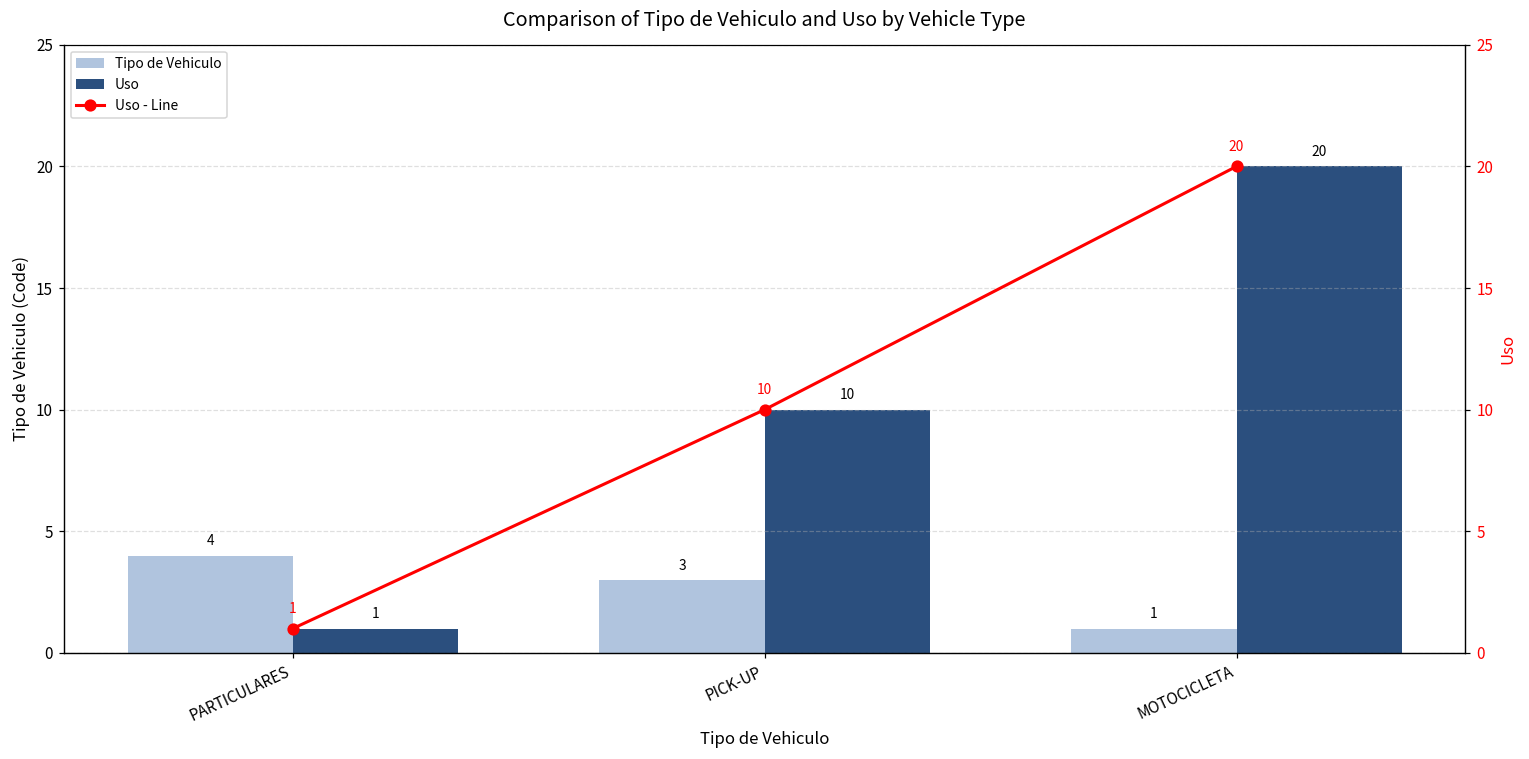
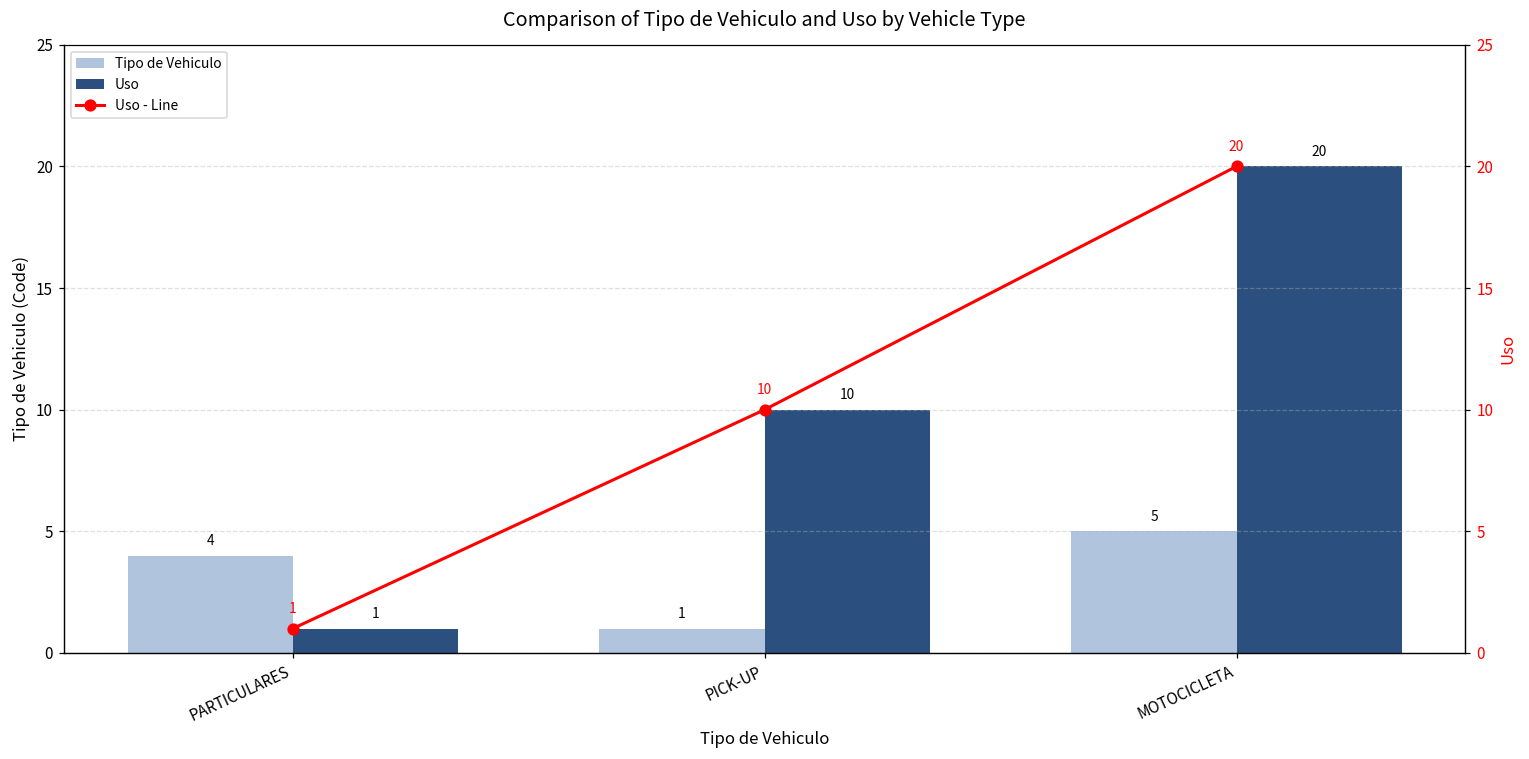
Tipo de Vehiculo, PICK-UP: 3 -> 1
Tipo de Vehiculo, MOTOCICLETA: 1 -> 5
